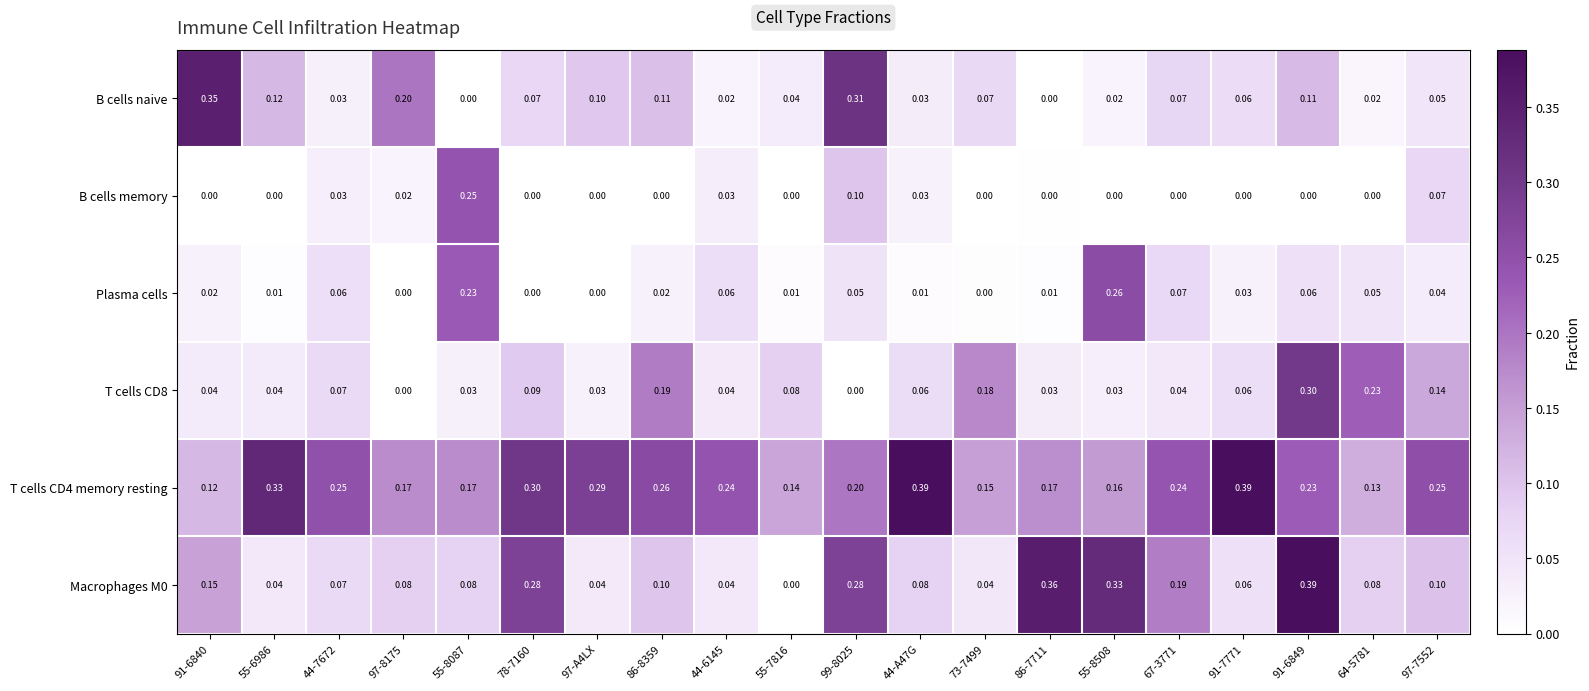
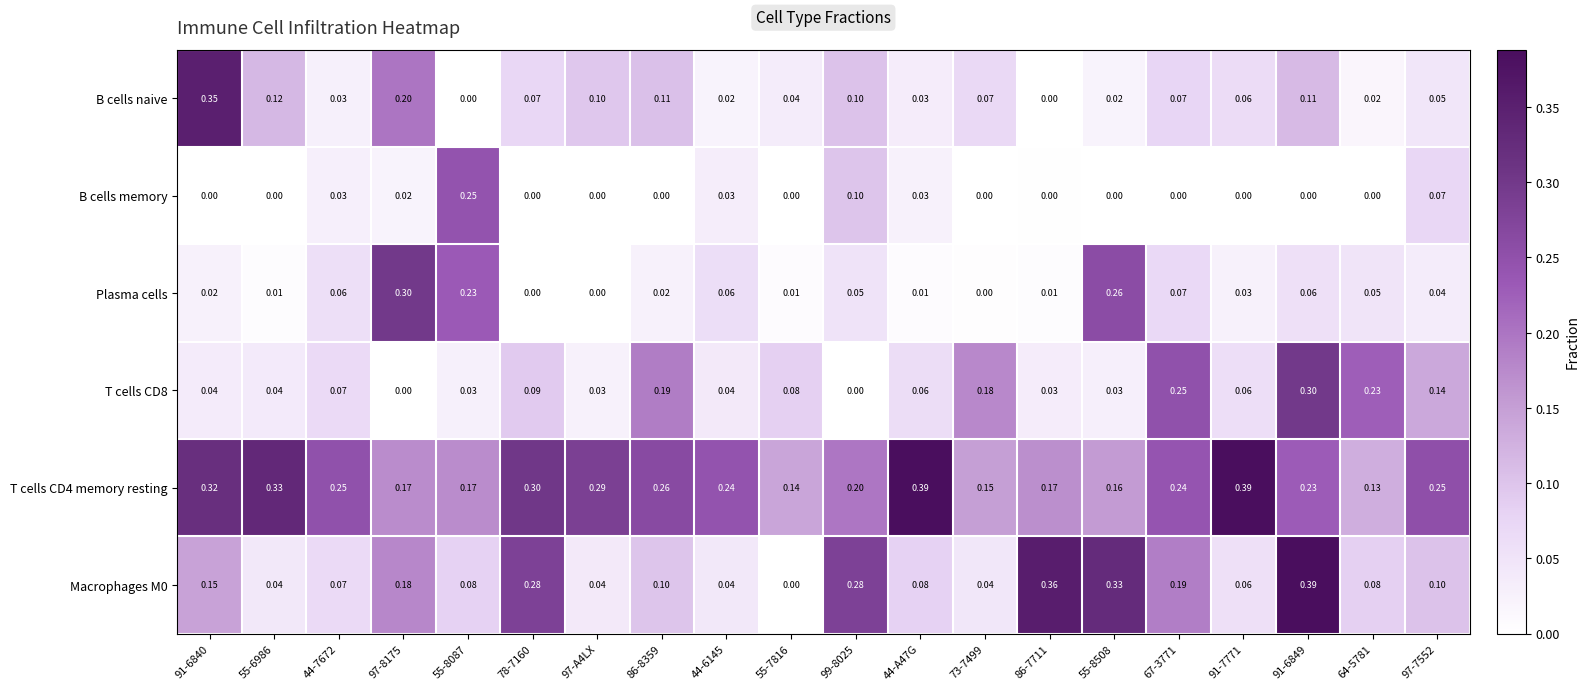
B cells naive, 99-8025: 0.31 -> 0.10
Plasma cells, 97-8175: 0.00 -> 0.30
T cells CD8, 67-3771: 0.04 -> 0.25
T cells CD4 memory resting, 91-6840: 0.12 -> 0.32
Macrophages M0, 97-8175: 0.08 -> 0.18
